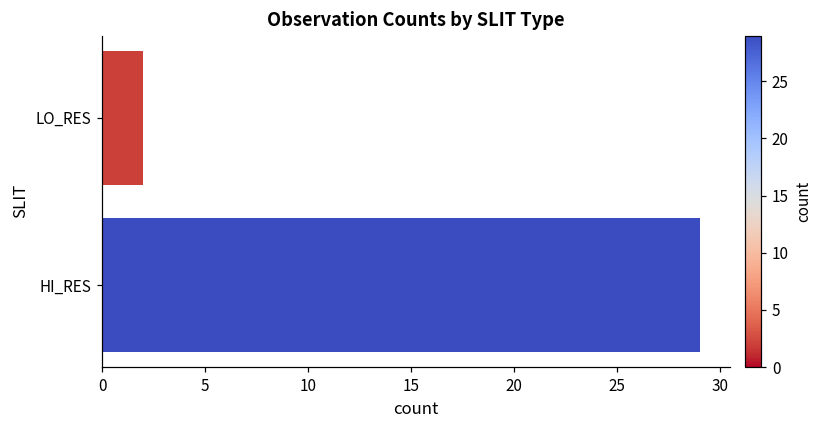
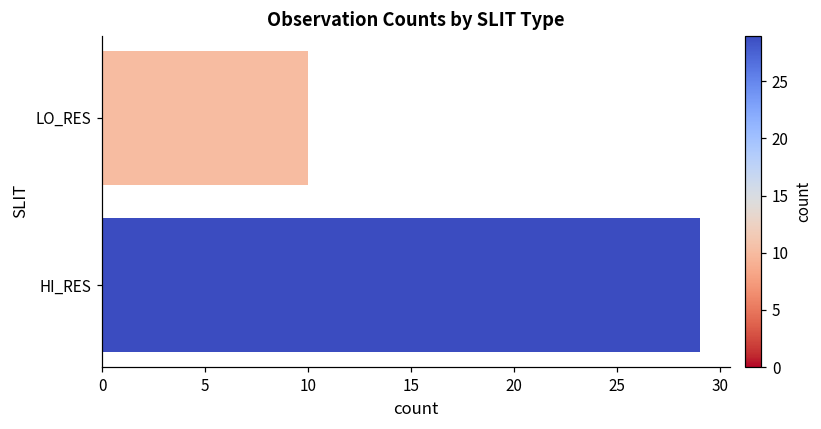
LO_RES: 2 -> 10
